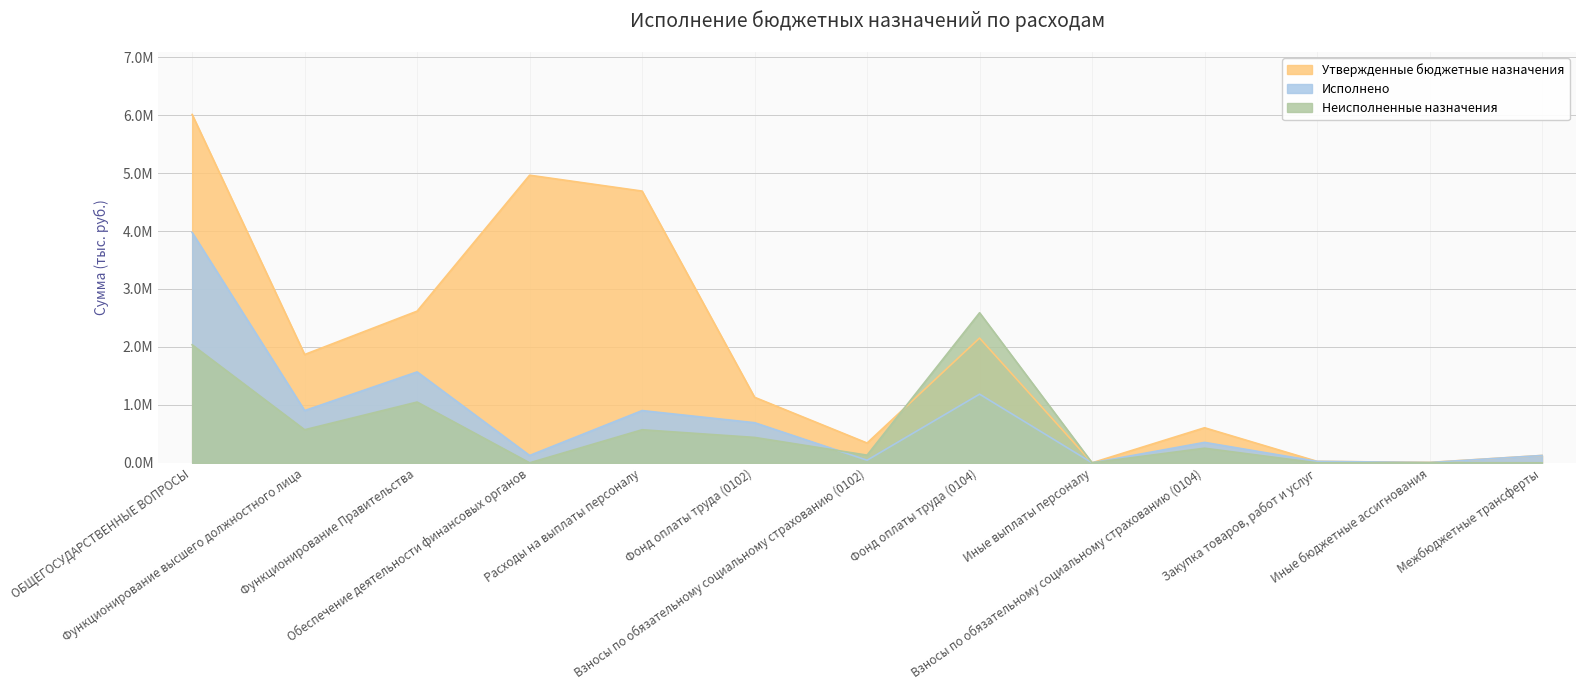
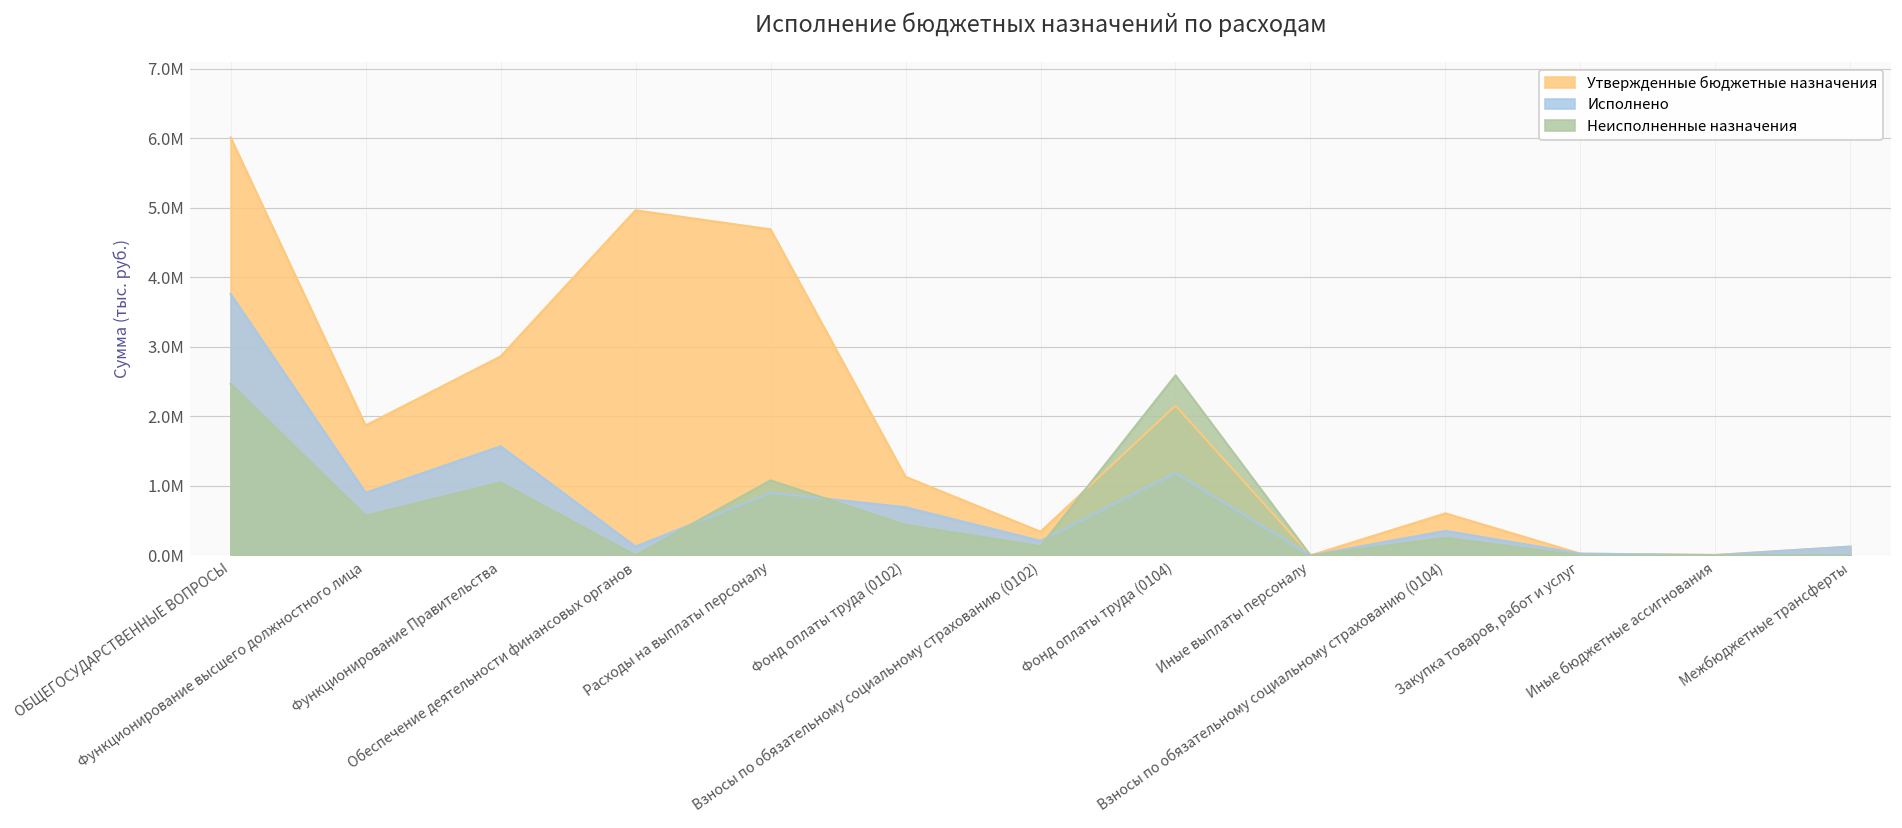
Исполнено, ОБЩЕГОСУДАРСТВЕННЫЕ ВОПРОСЫ: 4000000 -> 3800000
Неисполненные назначения, ОБЩЕГОСУДАРСТВЕННЫЕ ВОПРОСЫ: 2000000 -> 2500000
Утвержденные бюджетные назначения, Функционирование Правительства: 2600000 -> 2900000
Неисполненные назначения, Расходы на выплаты персоналу: 600000 -> 1100000
Исполнено, Взносы по обязательному социальному страхованию (0102): 0 -> 200000
